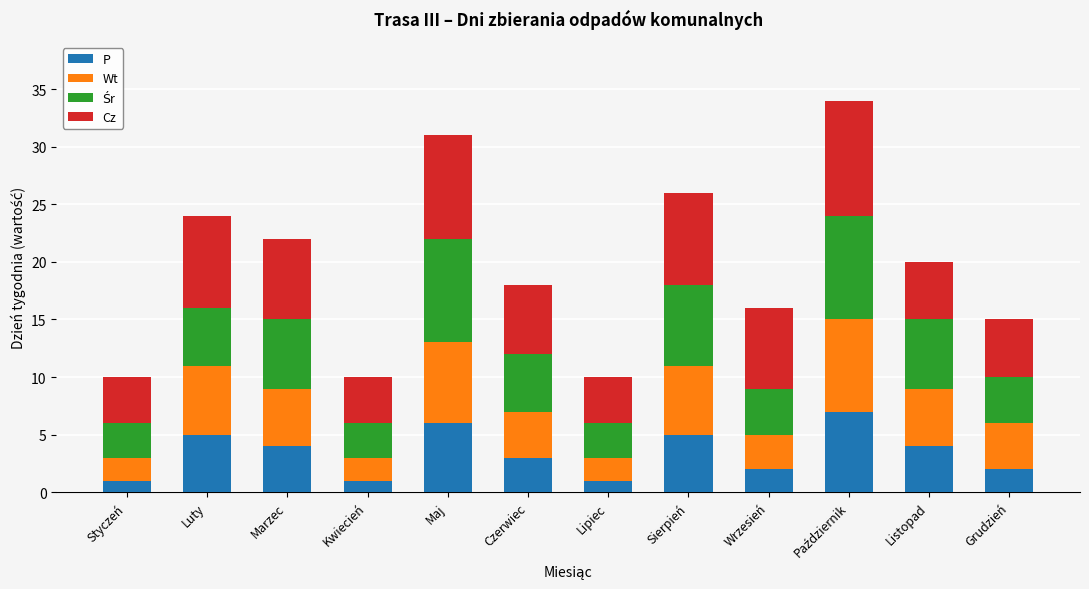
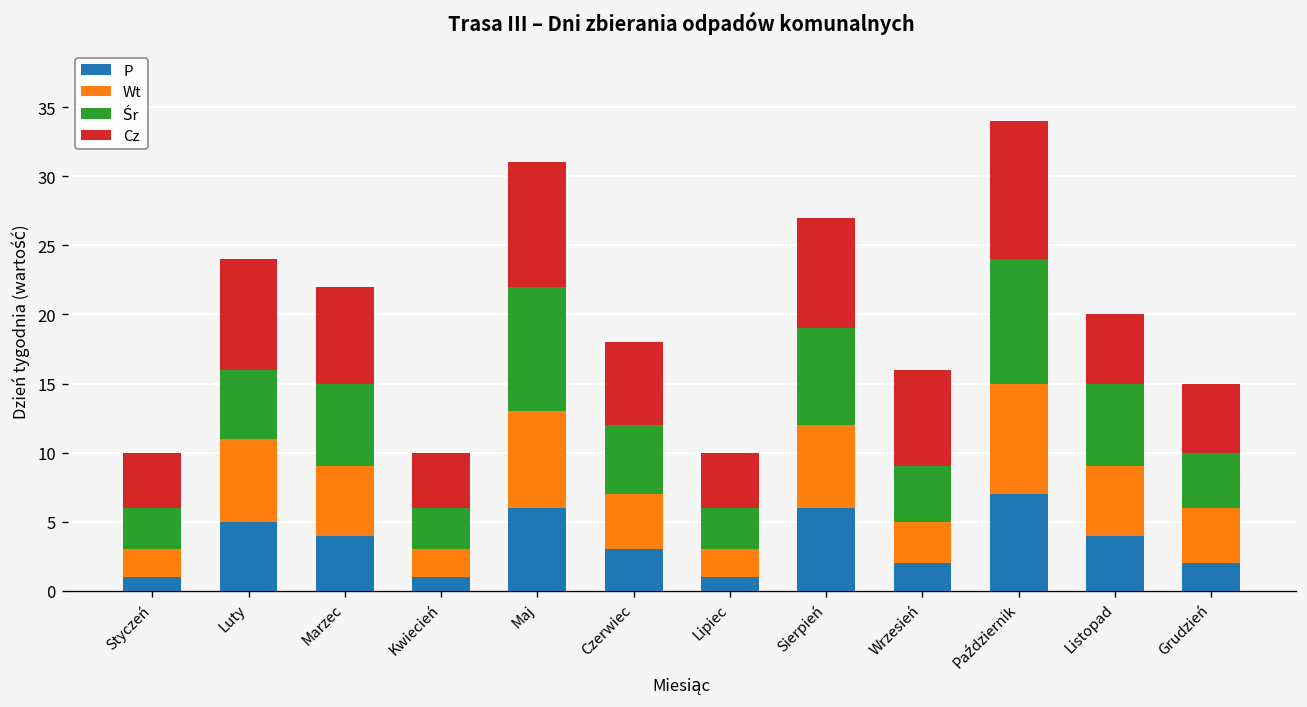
P, Sierpień: 5 -> 6
